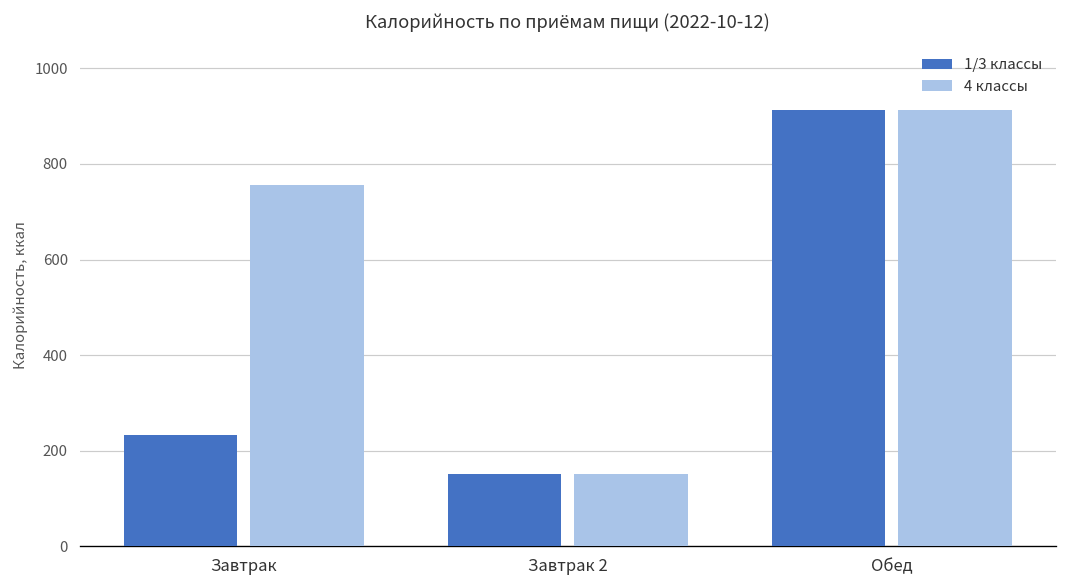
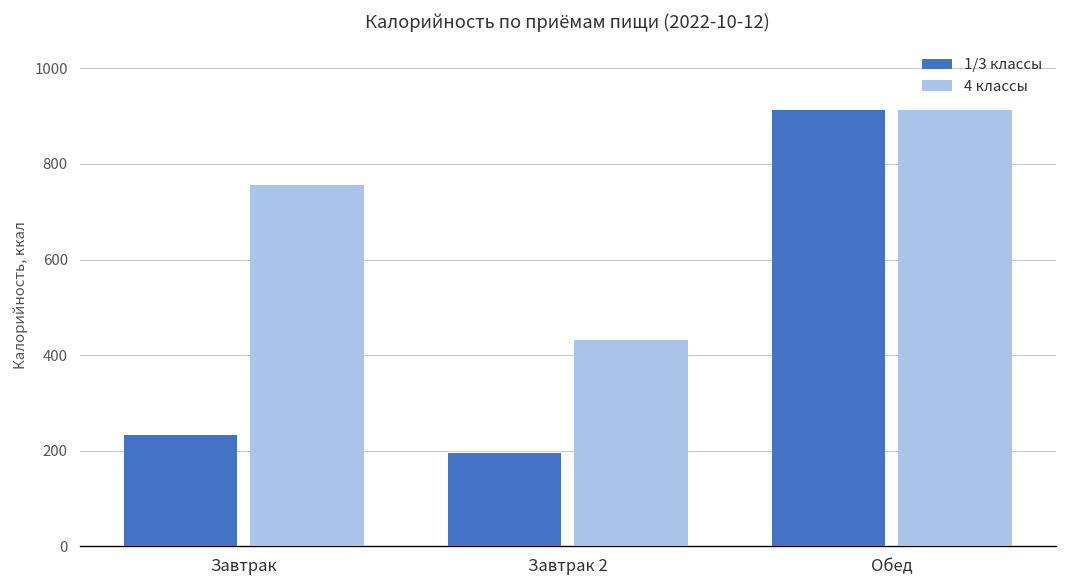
1/3 классы, Завтрак 2: 150 -> 200
4 классы, Завтрак 2: 150 -> 430
